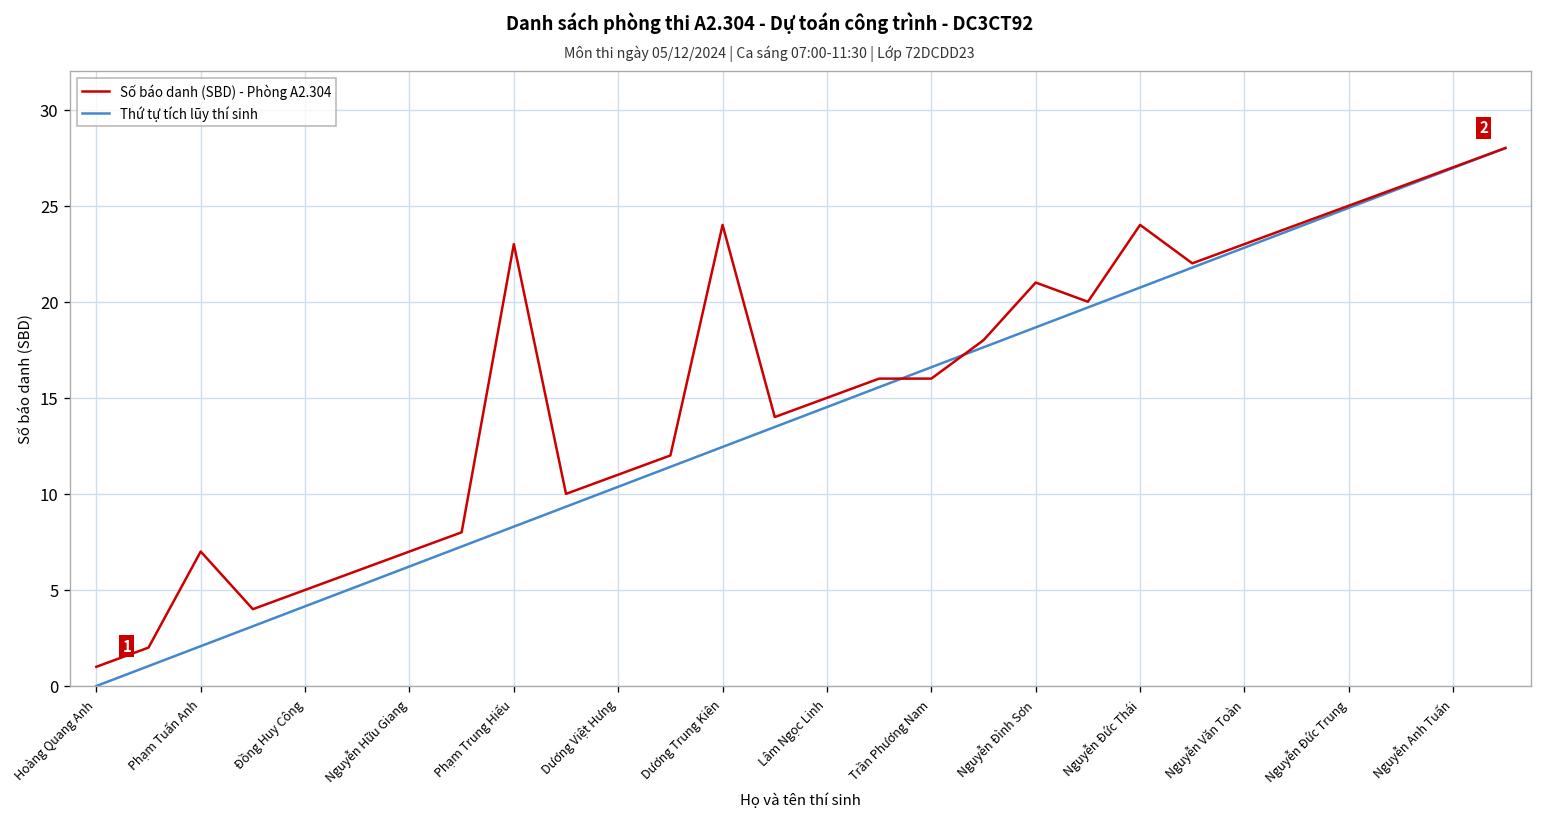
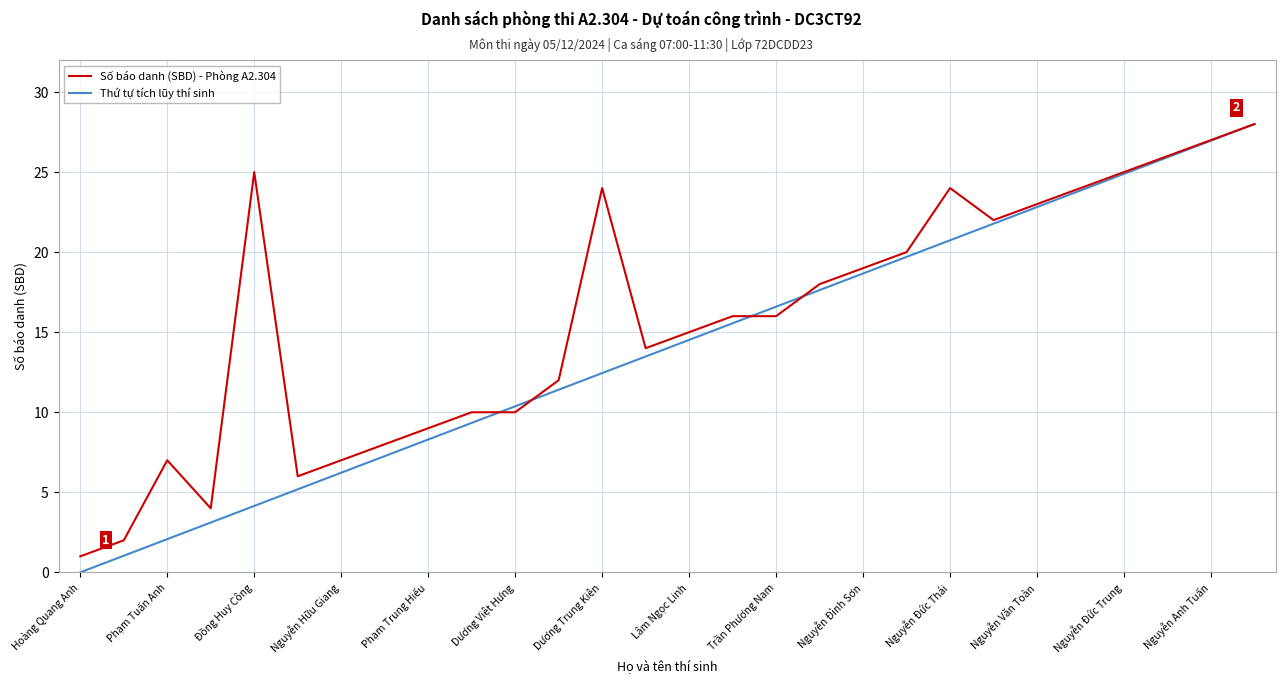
Số báo danh (SBD) - Phòng A2.304, Đồng Huy Công: 5 -> 25
Số báo danh (SBD) - Phòng A2.304, Phạm Trung Hiếu: 23 -> 9
Số báo danh (SBD) - Phòng A2.304, Dương Việt Hưng: 11 -> 10
Số báo danh (SBD) - Phòng A2.304, Nguyễn Đình Sơn: 21 -> 19
